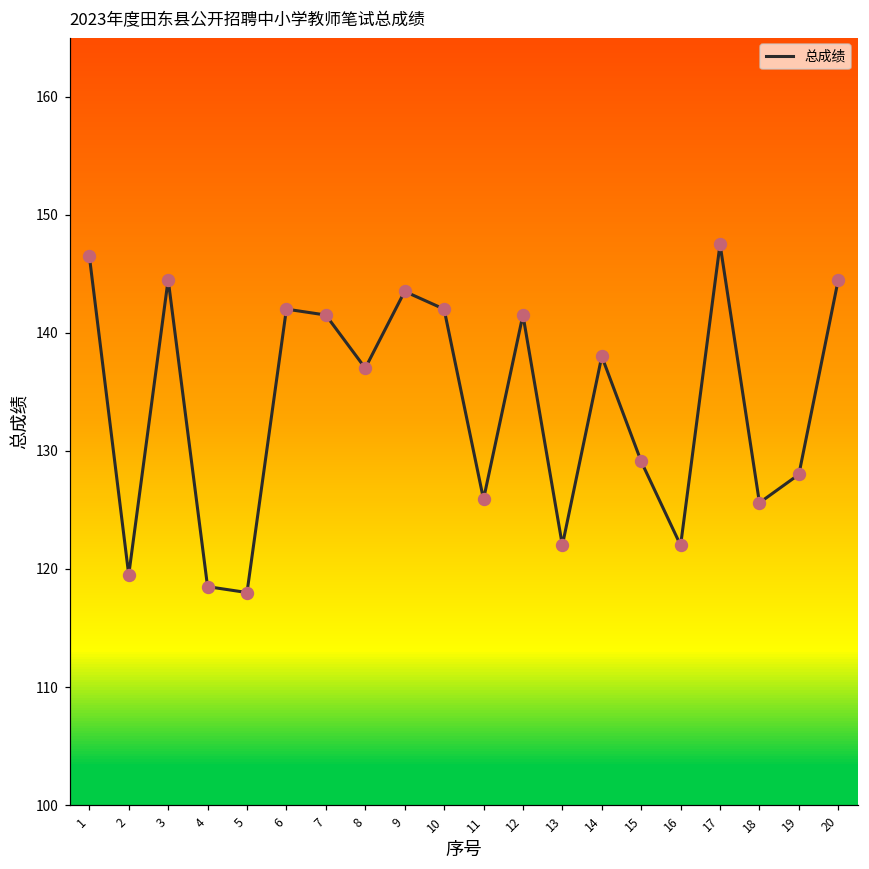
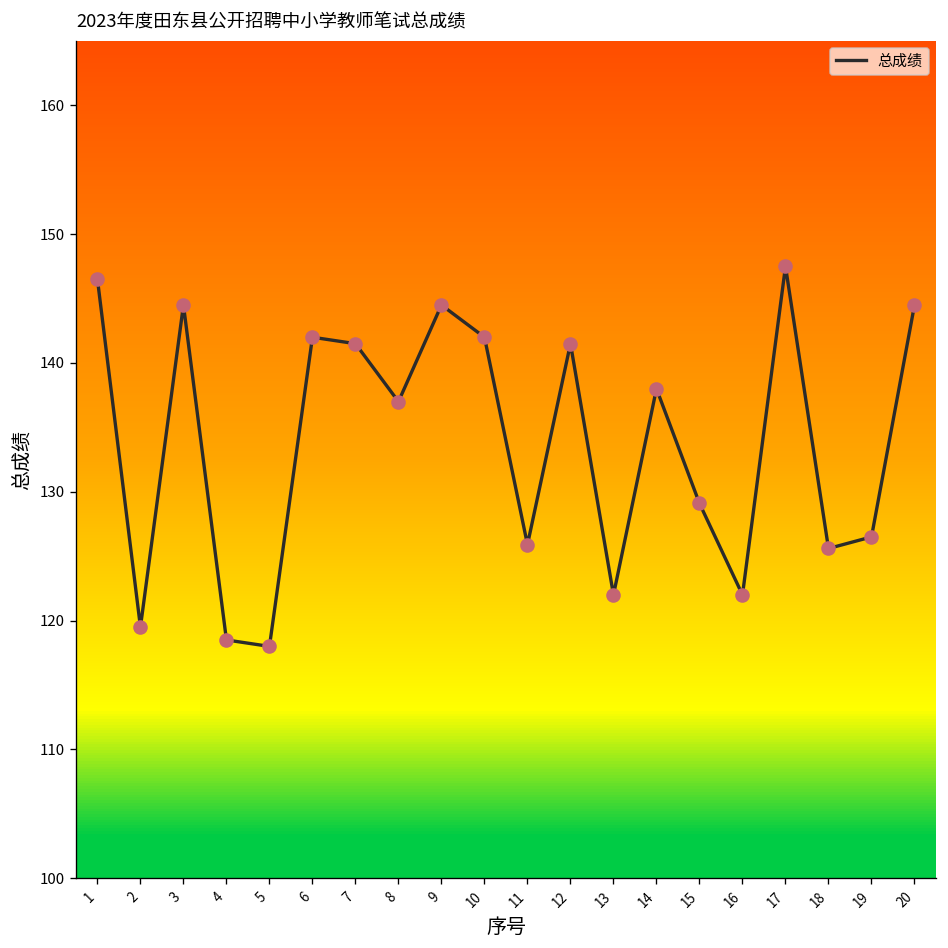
9: 143.5 -> 144.5
19: 128.0 -> 126.5
